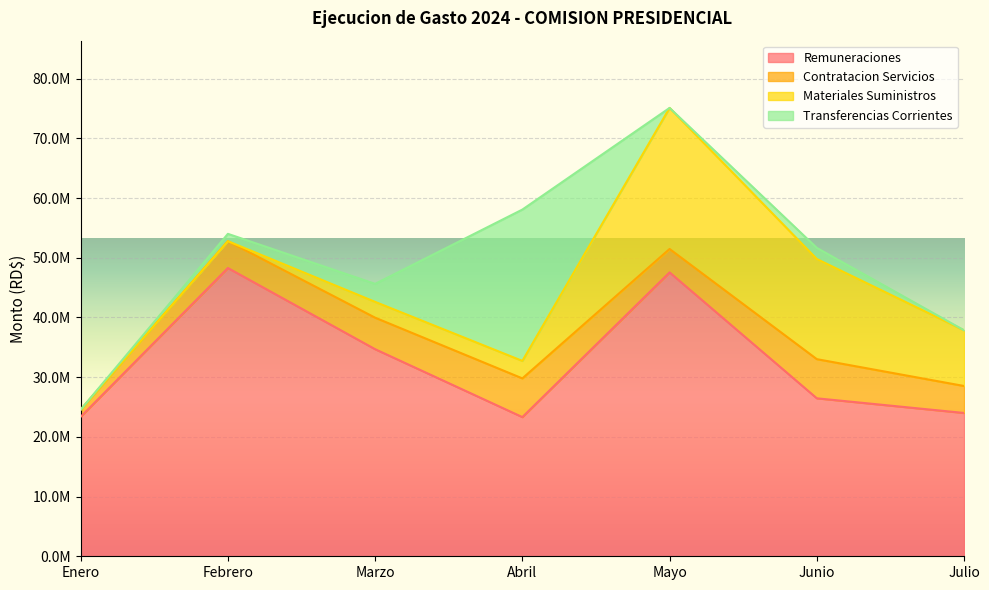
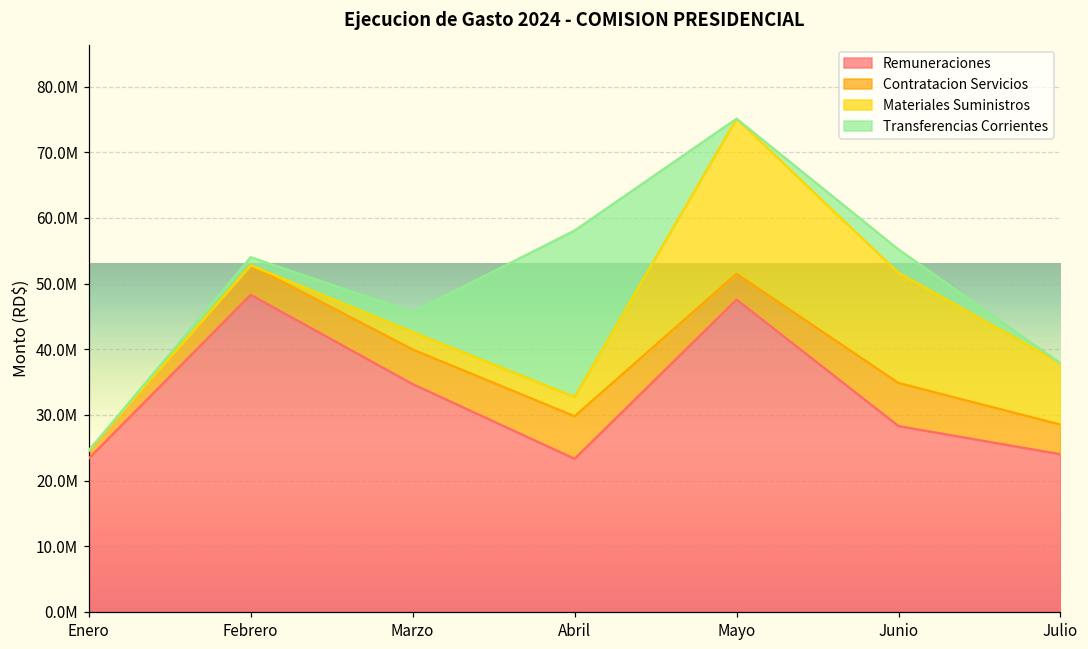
Remuneraciones, Junio: 26000000 -> 28000000
Transferencias Corrientes, Junio: 2000000 -> 4000000
